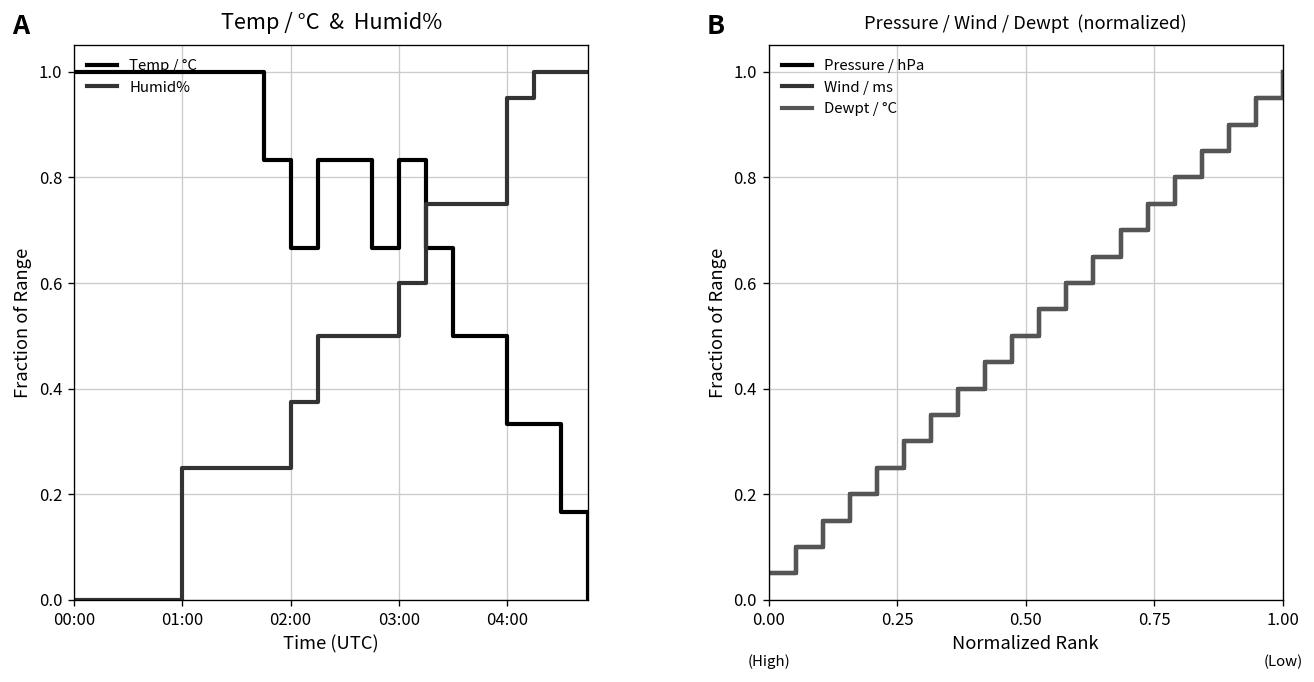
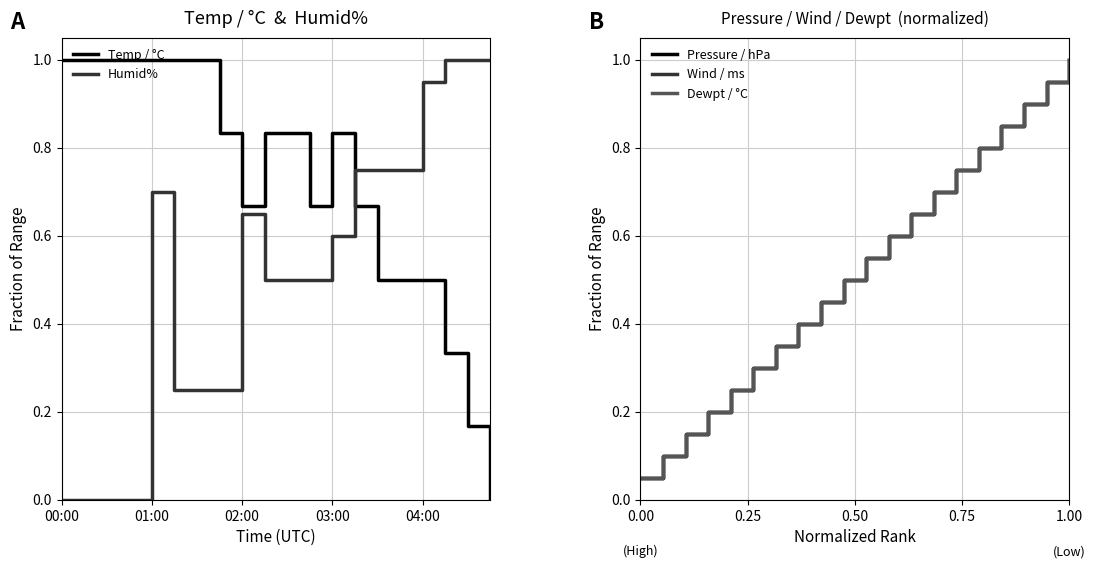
Temp / °C & Humid%, Humid%, 01:00: 0.25 -> 0.70
Temp / °C & Humid%, Humid%, 02:00: 0.37 -> 0.65
Temp / °C & Humid%, Temp / °C, 04:00: 0.33 -> 0.50
